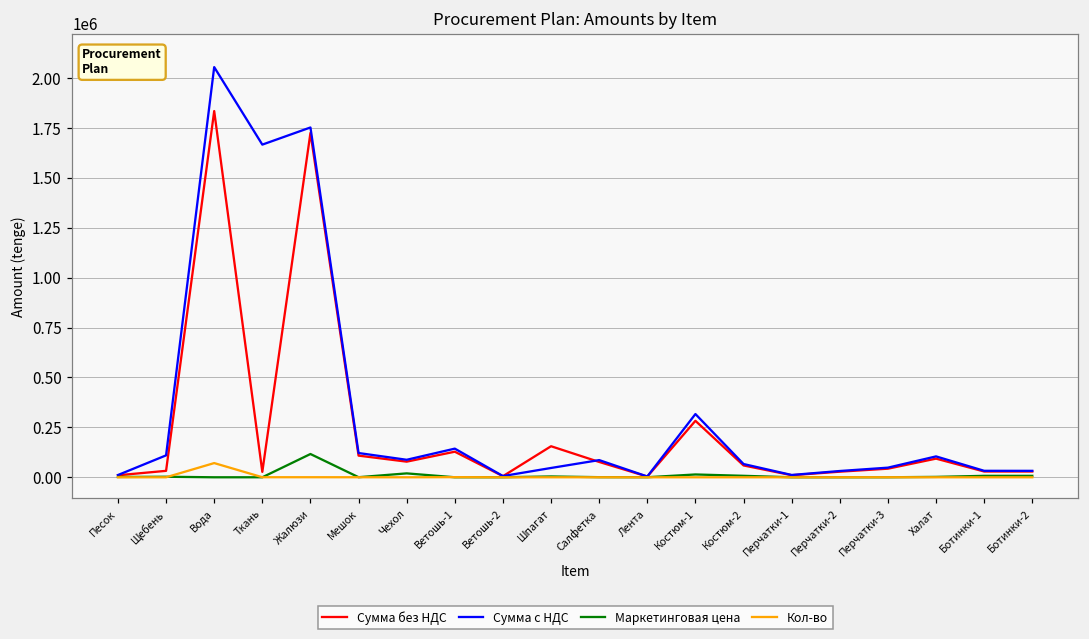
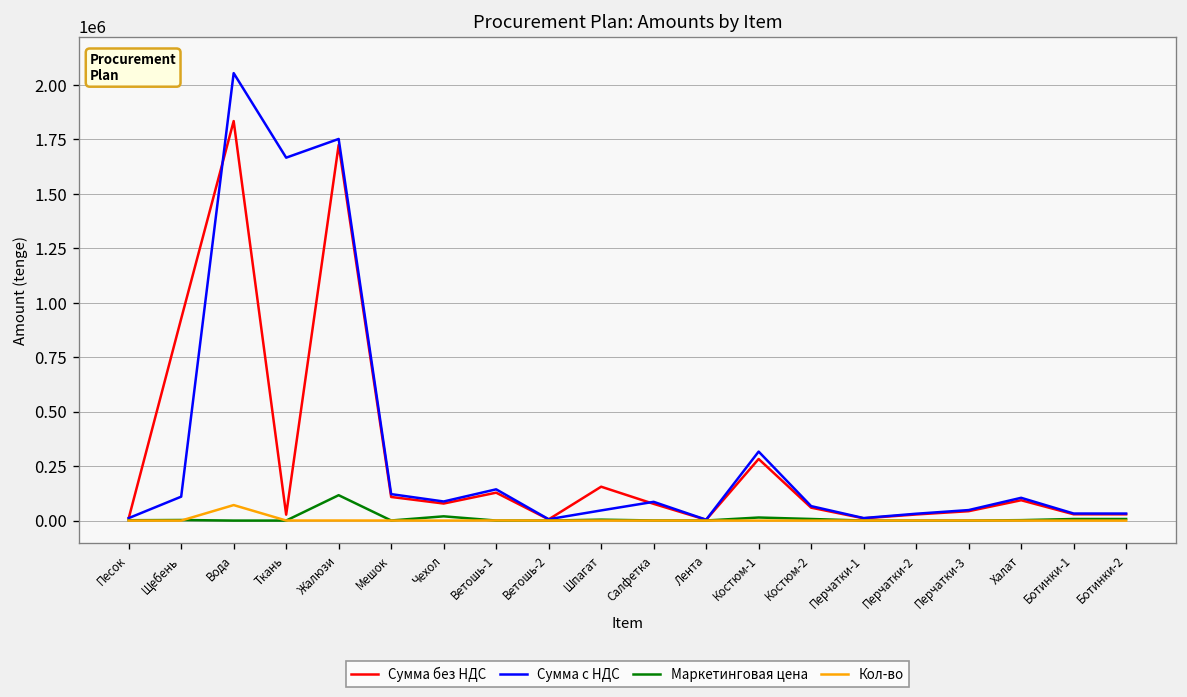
Сумма без НДС, Щебень: 30000 -> 930000
